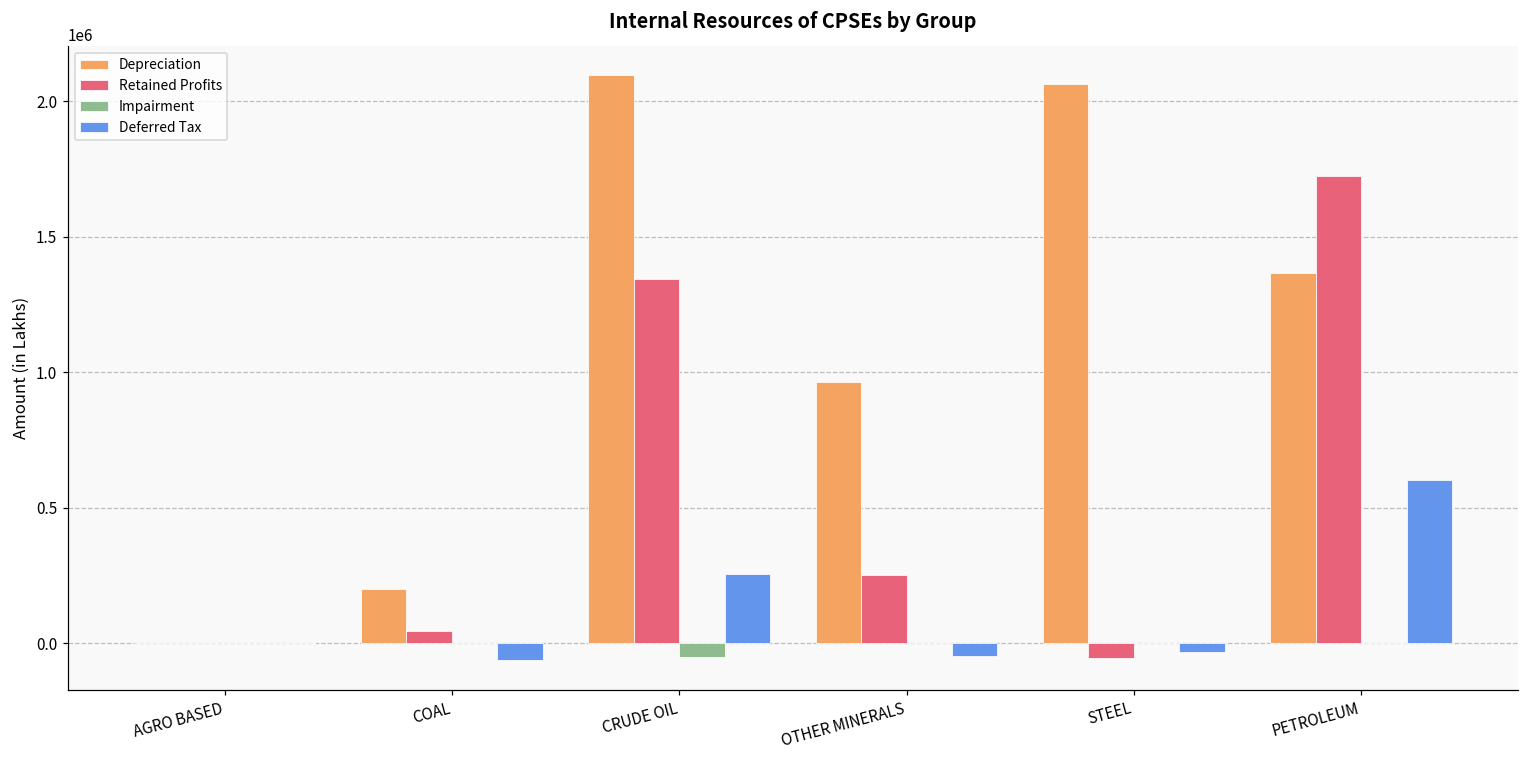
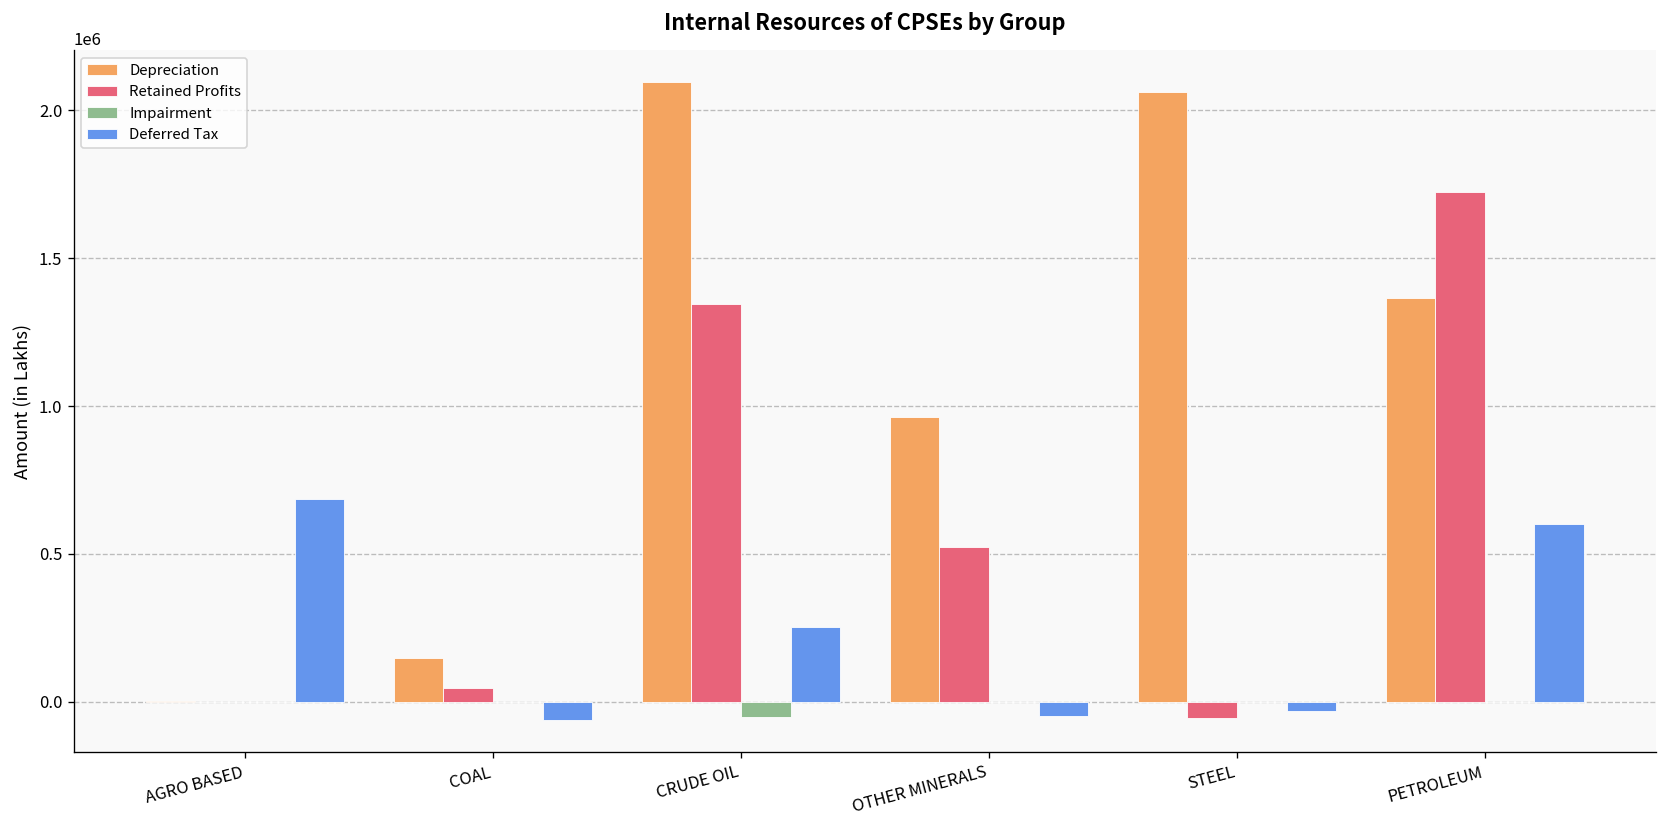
Deferred Tax, AGRO BASED: 0 -> 690000
Depreciation, COAL: 200000 -> 150000
Retained Profits, OTHER MINERALS: 250000 -> 520000
